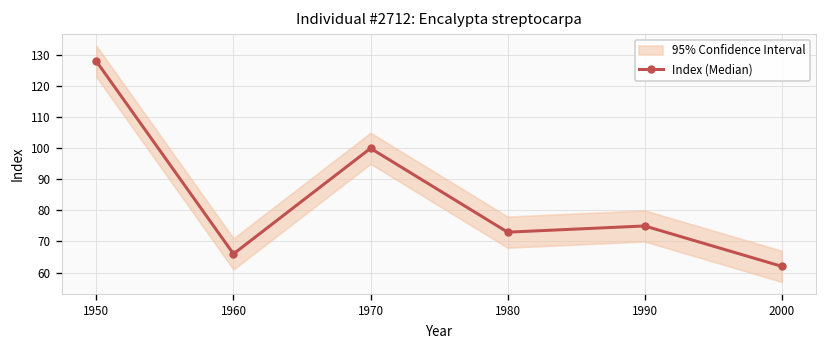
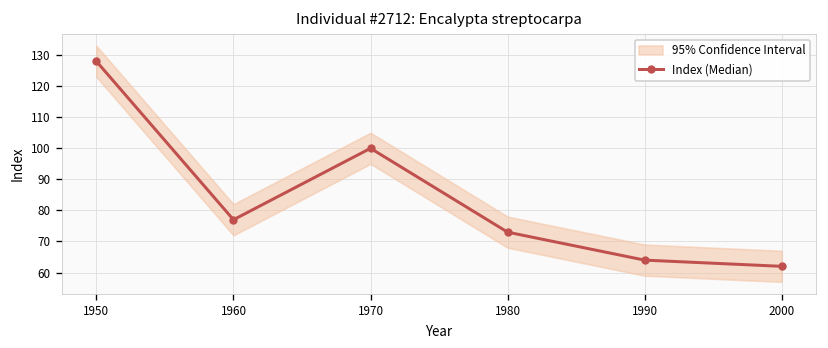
Index (Median), 1960: 66 -> 77
Index (Median), 1990: 75 -> 64
